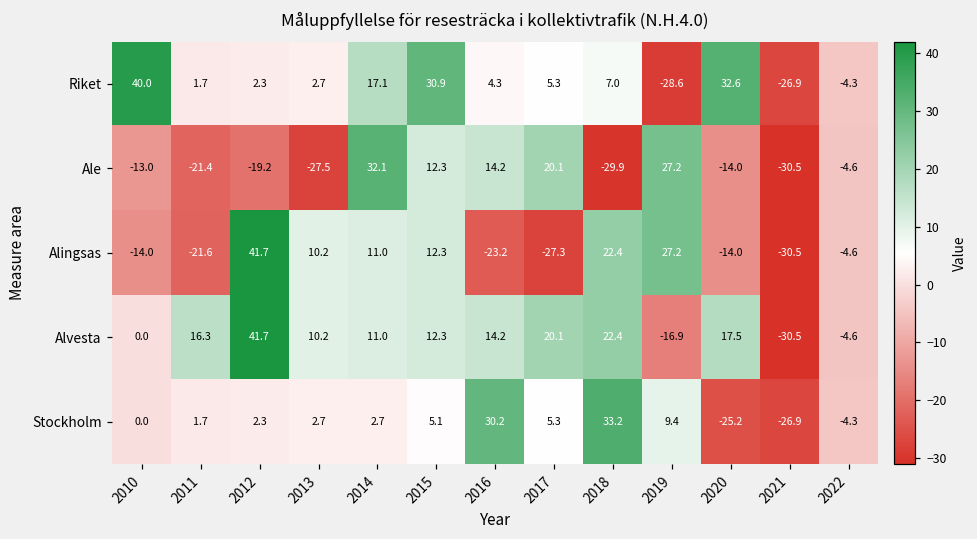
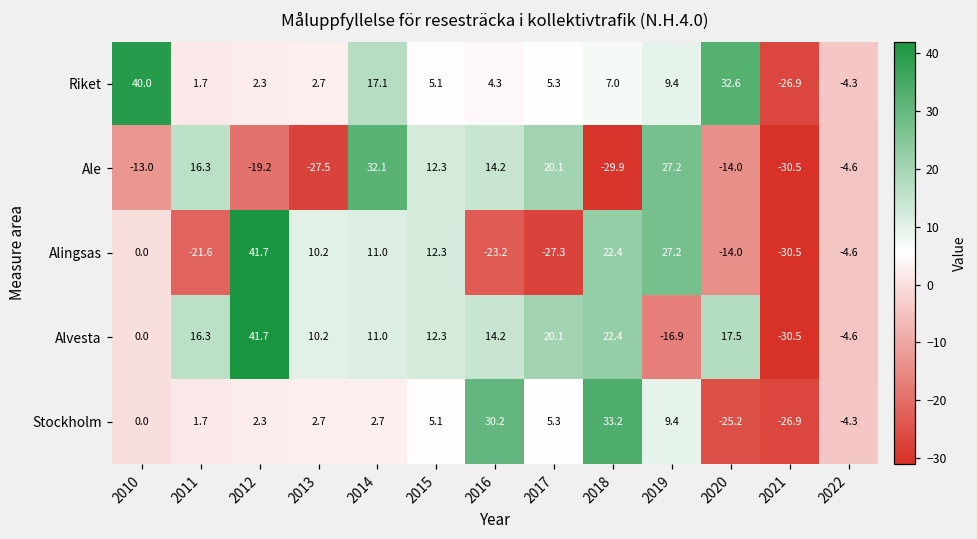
Riket, 2015: 30.9 -> 5.1
Riket, 2019: -28.6 -> 9.4
Ale, 2011: -21.4 -> 16.3
Alingsas, 2010: -14.0 -> 0.0
